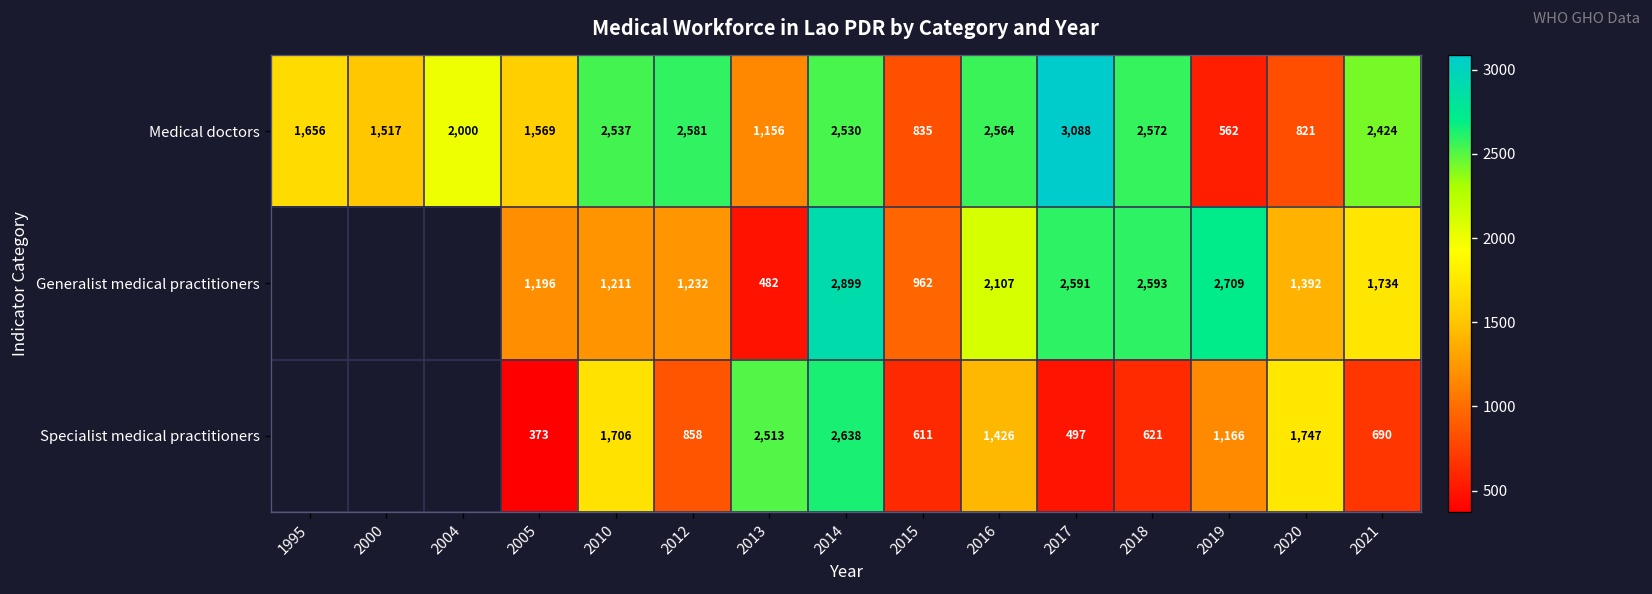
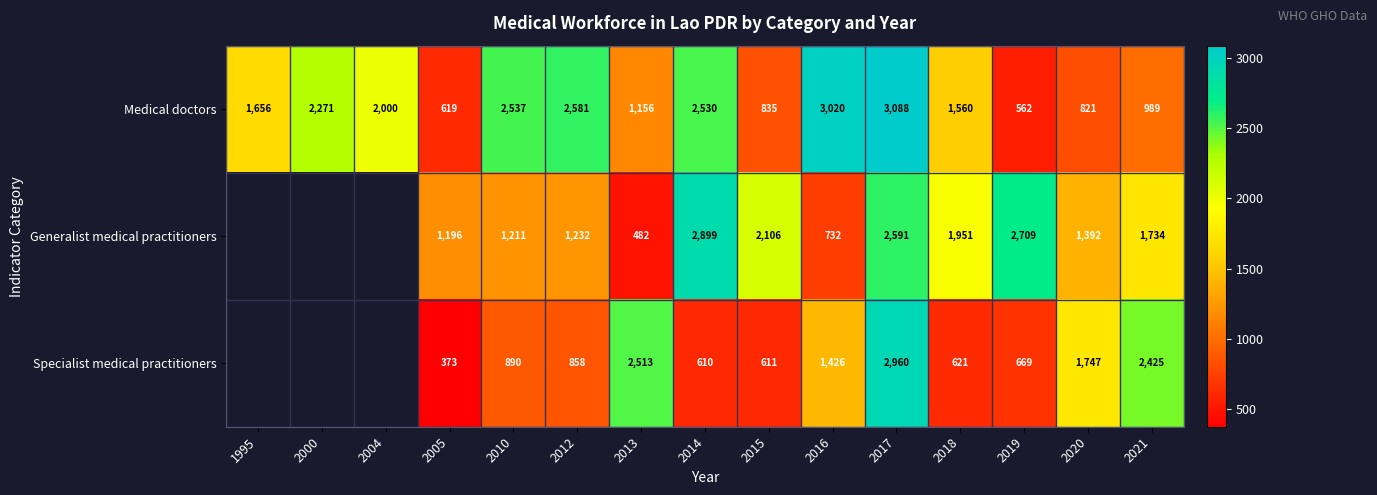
Medical doctors, 2000: 1,517 -> 2,271
Medical doctors, 2005: 1,569 -> 619
Medical doctors, 2016: 2,564 -> 3,020
Medical doctors, 2018: 2,572 -> 1,560
Medical doctors, 2021: 2,424 -> 989
Generalist medical practitioners, 2015: 962 -> 2,106
Generalist medical practitioners, 2016: 2,107 -> 732
Generalist medical practitioners, 2018: 2,593 -> 1,951
Specialist medical practitioners, 2010: 1,706 -> 890
Specialist medical practitioners, 2014: 2,638 -> 610
Specialist medical practitioners, 2017: 497 -> 2,960
Specialist medical practitioners, 2019: 1,166 -> 669
Specialist medical practitioners, 2021: 690 -> 2,425
